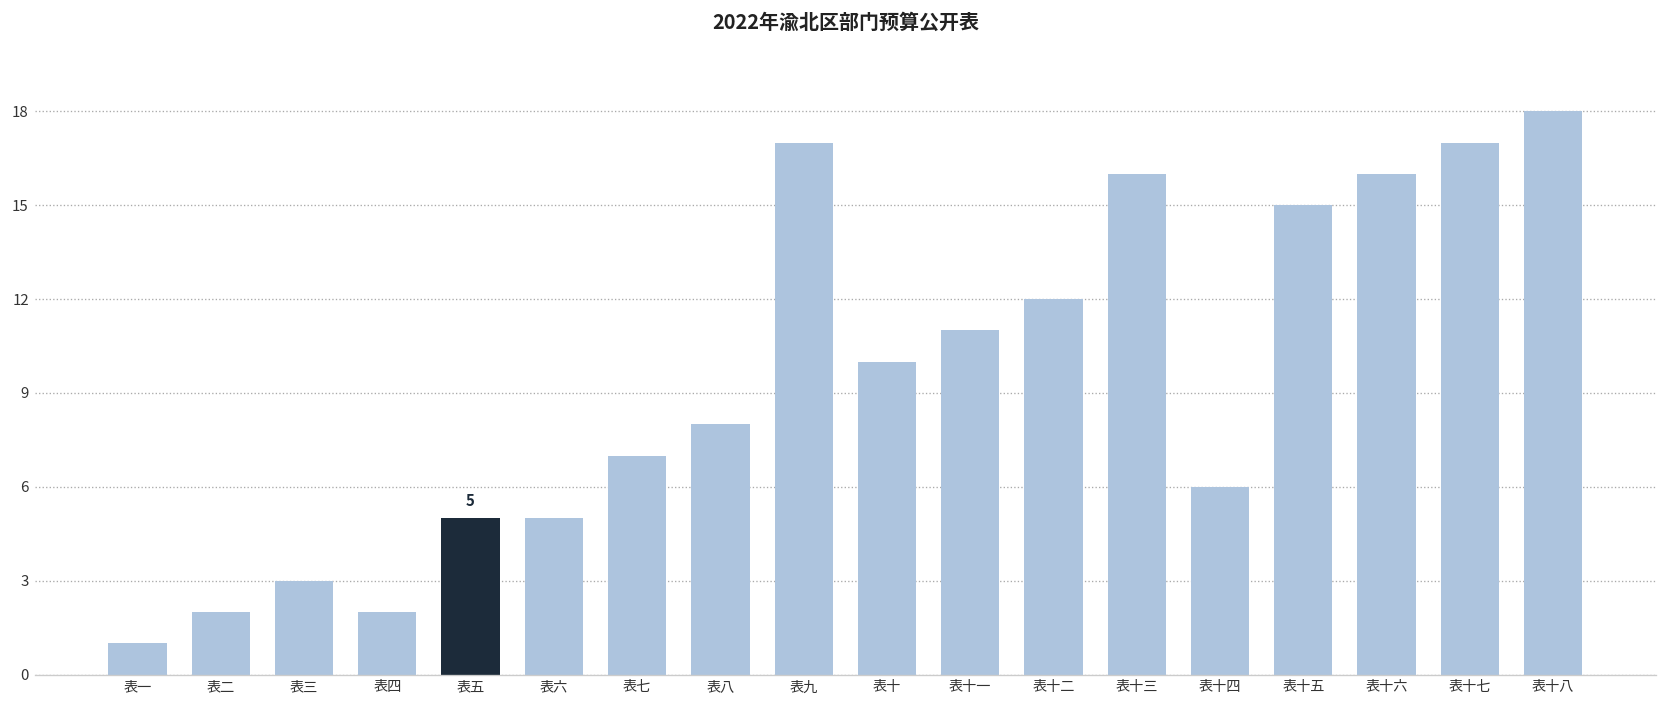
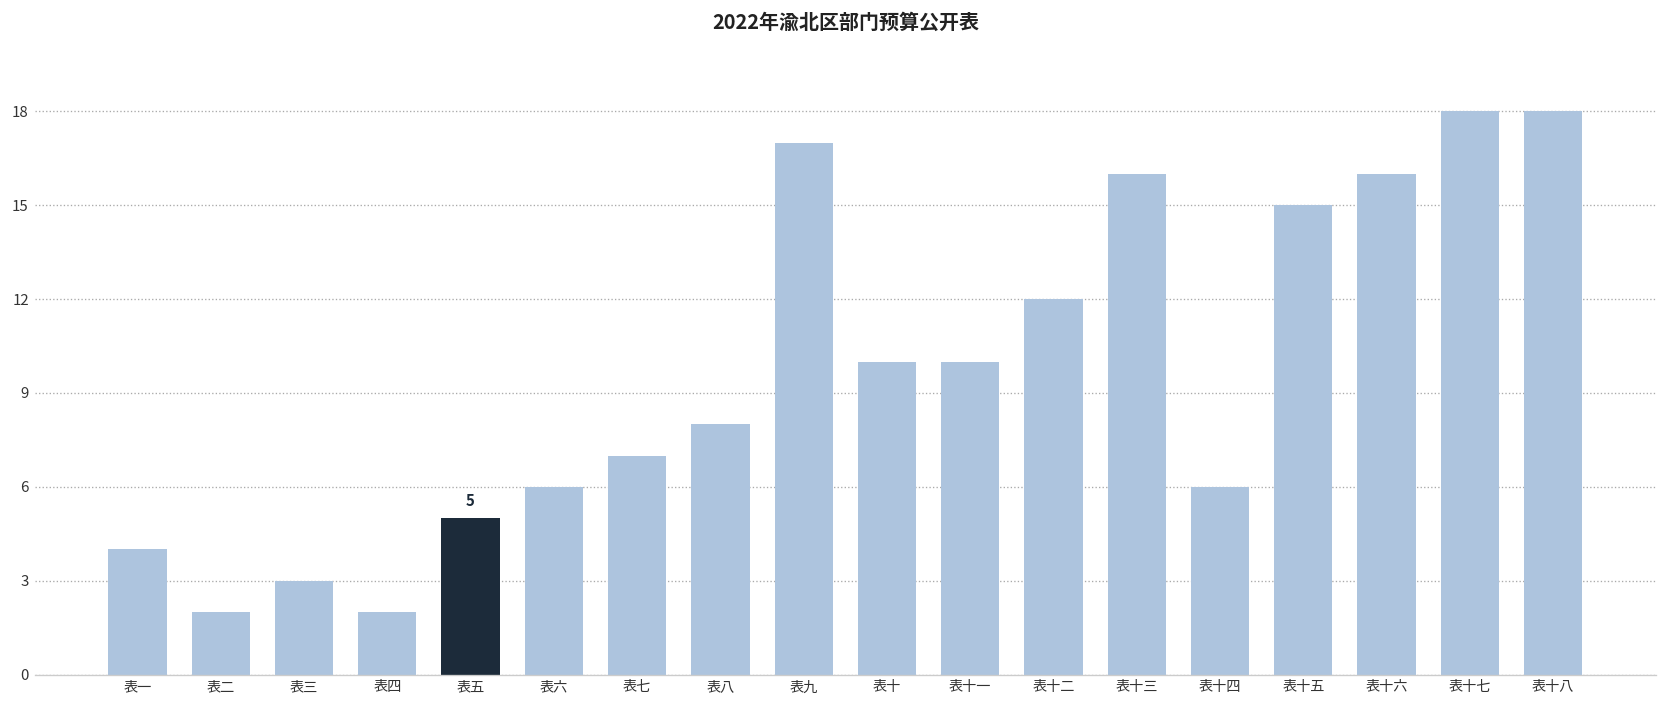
表一: 1 -> 4
表六: 5 -> 6
表十一: 11 -> 10
表十七: 17 -> 18
